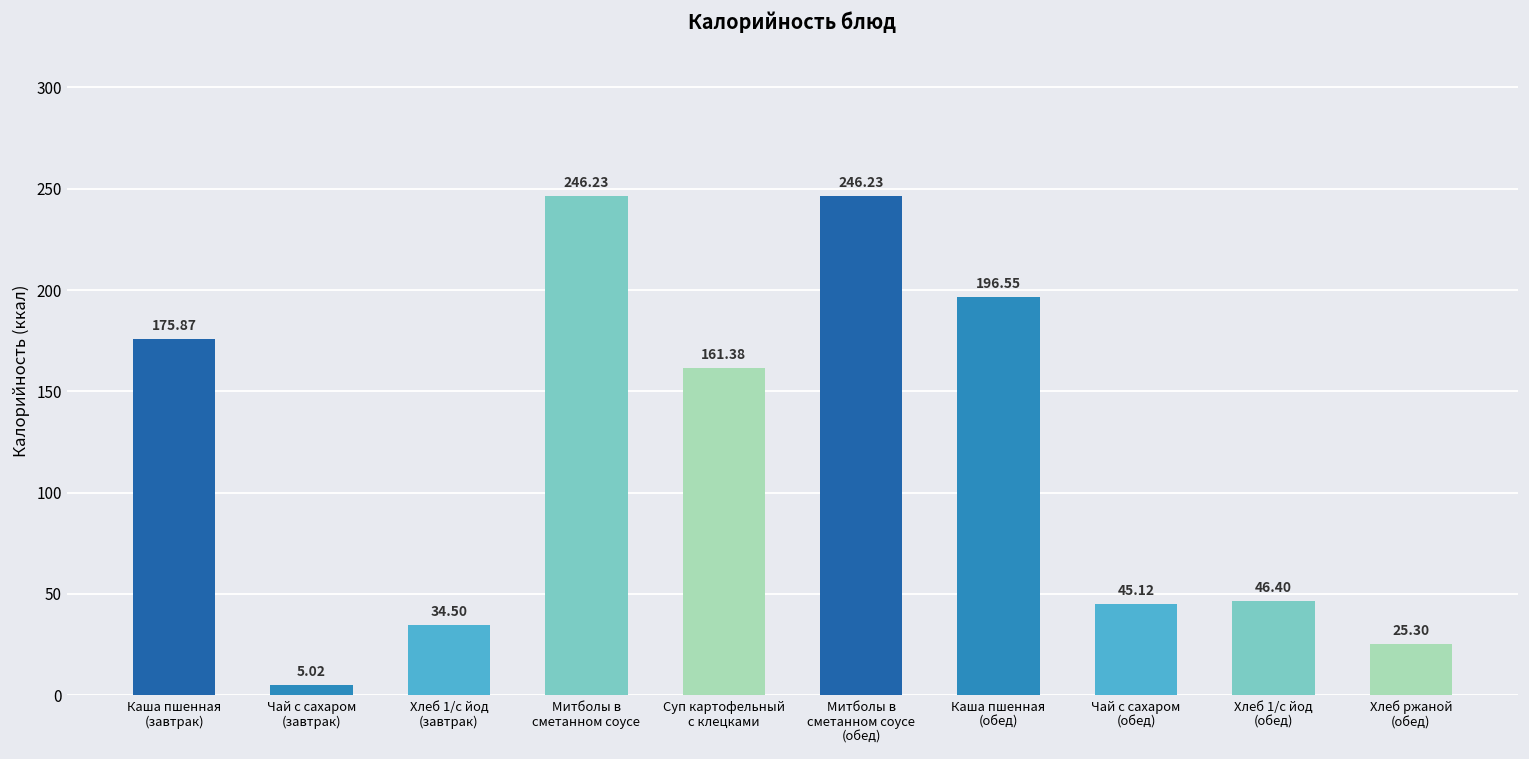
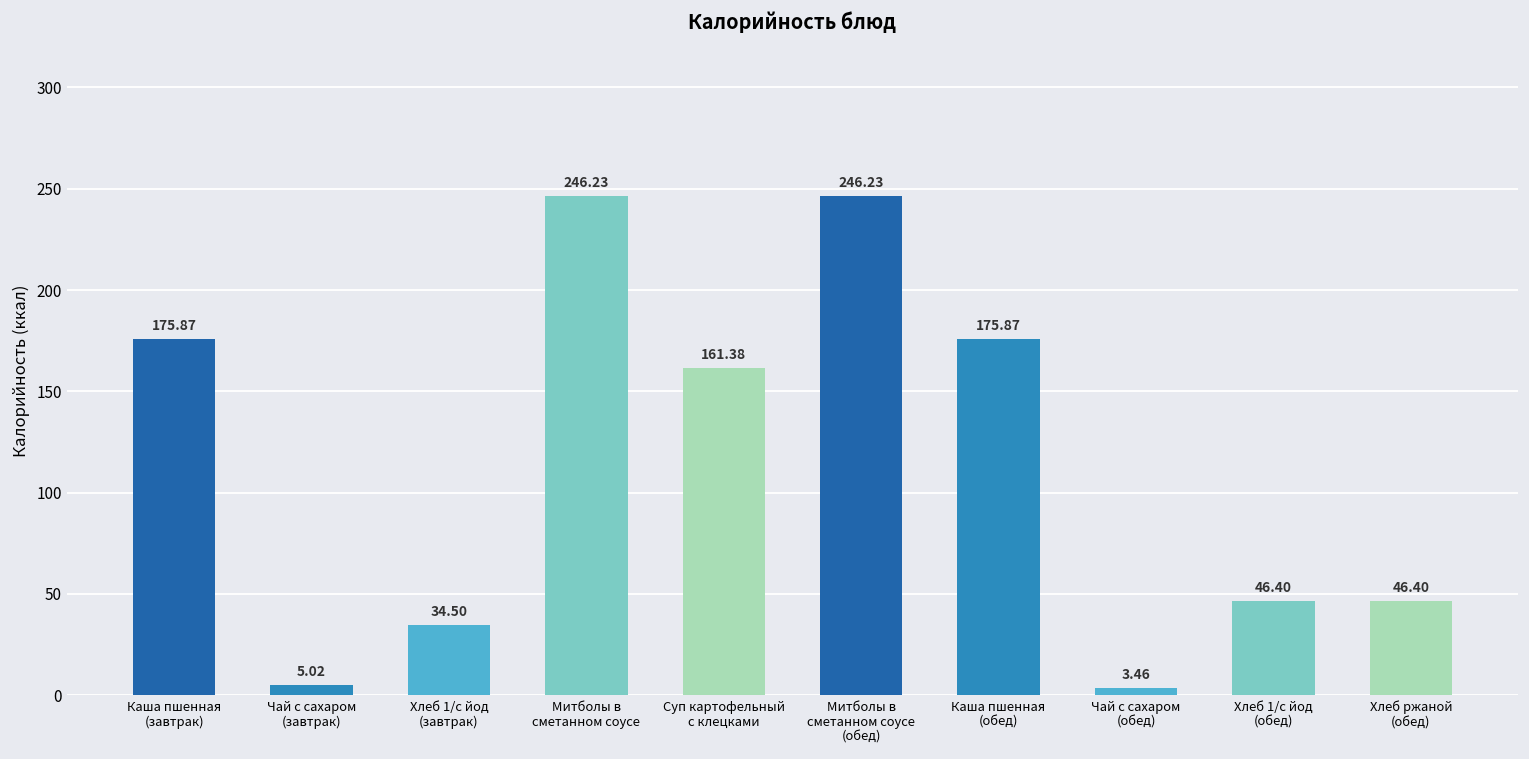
Каша пшенная (обед): 196.55 -> 175.87
Чай с сахаром (обед): 45.12 -> 3.46
Хлеб ржаной (обед): 25.30 -> 46.40
